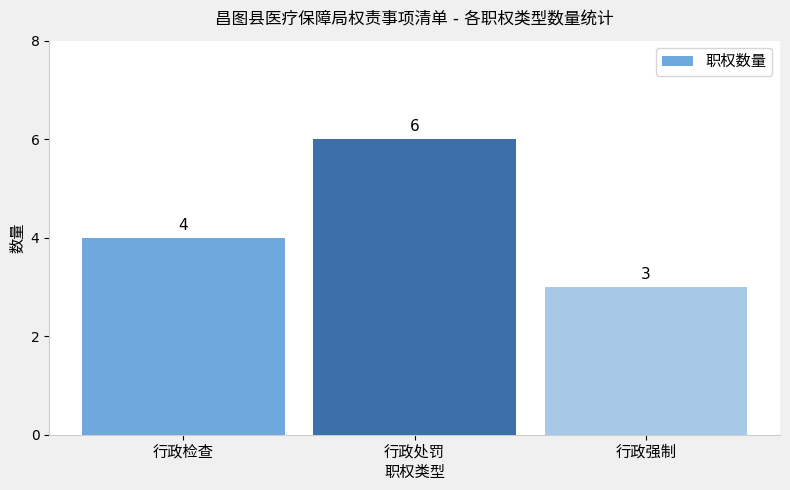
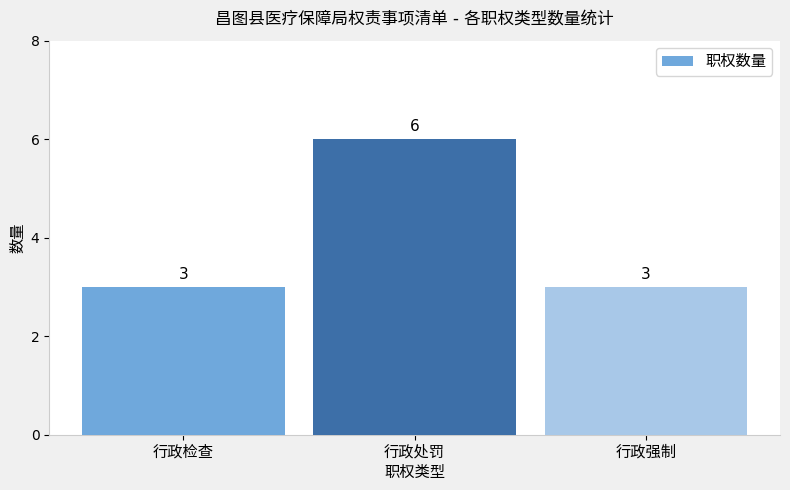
行政检查: 4 -> 3
